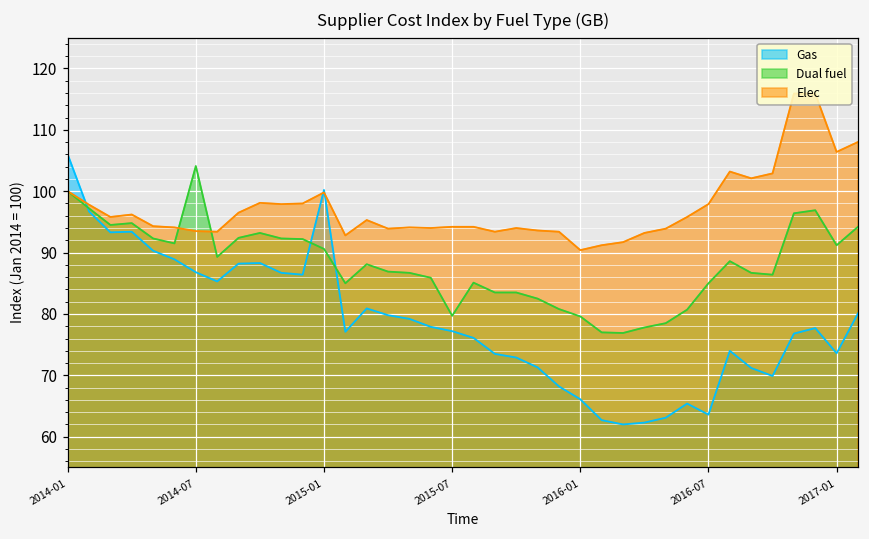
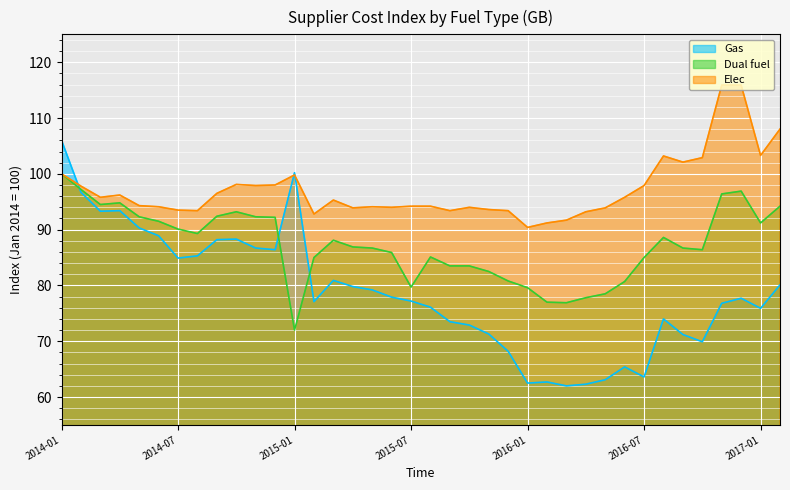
Gas, 2014-07: 87 -> 85
Dual fuel, 2014-07: 104 -> 90
Dual fuel, 2015-01: 91 -> 72
Gas, 2016-01: 66 -> 63
Gas, 2017-01: 74 -> 76
Elec, 2017-01: 106 -> 103
